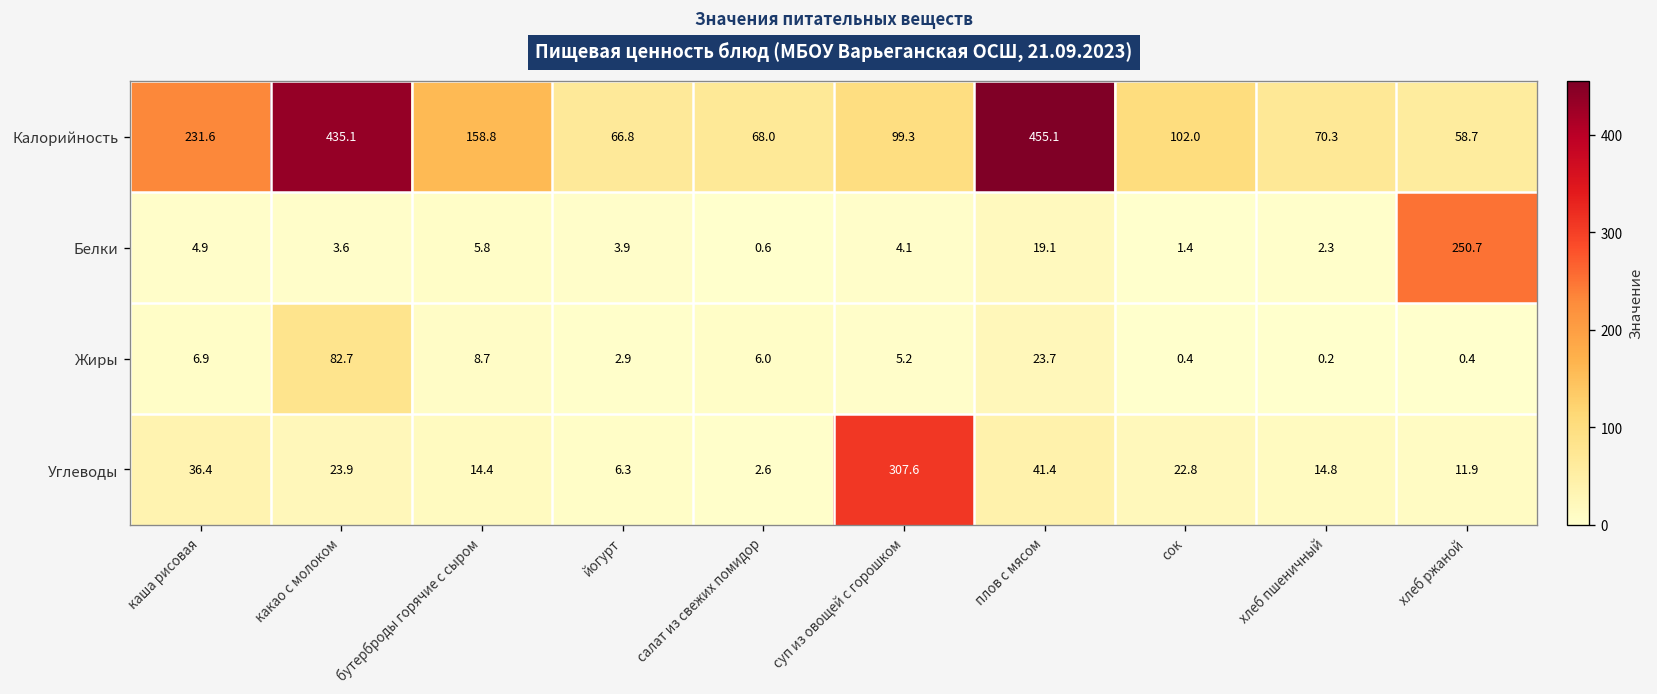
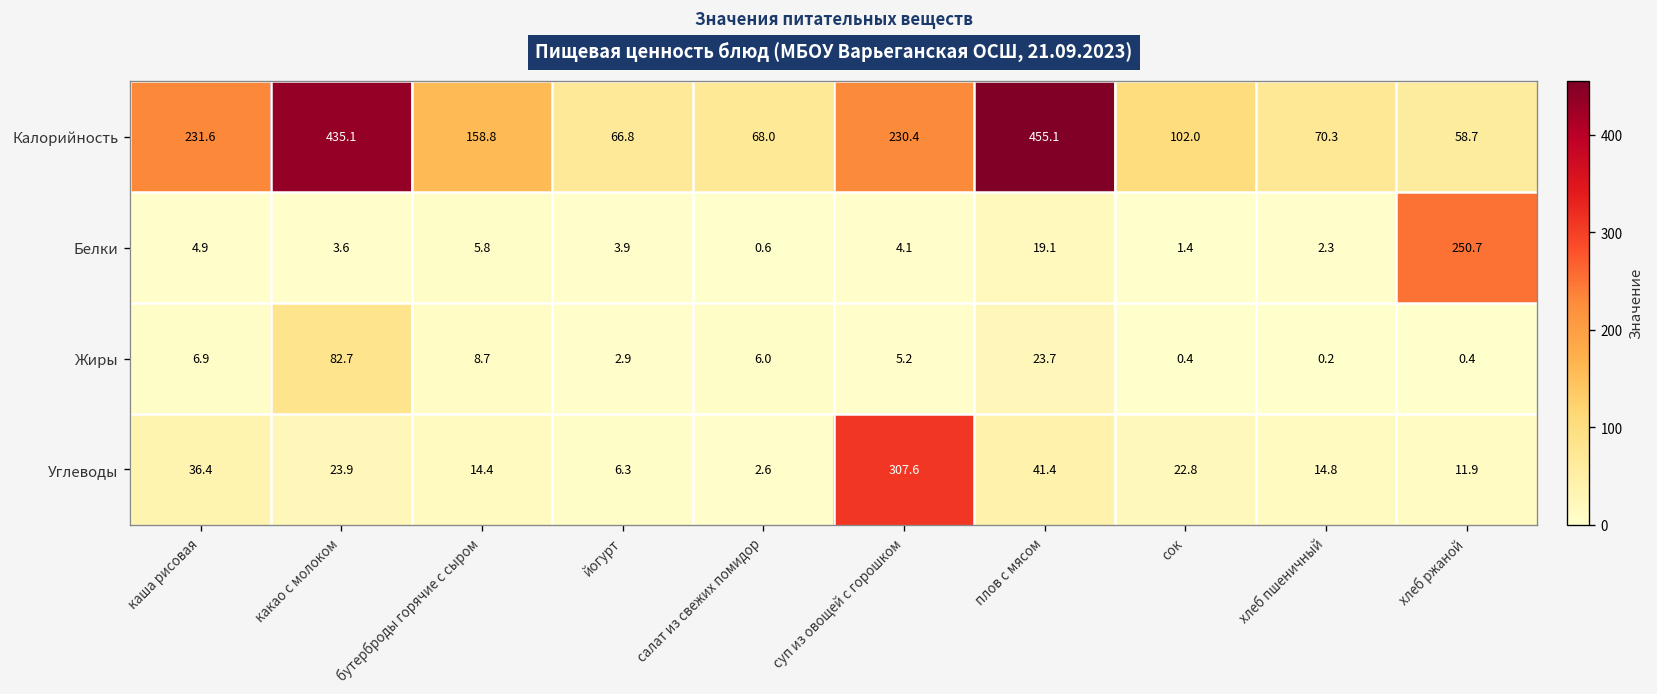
Калорийность, суп из овощей с горошком: 99.3 -> 230.4
